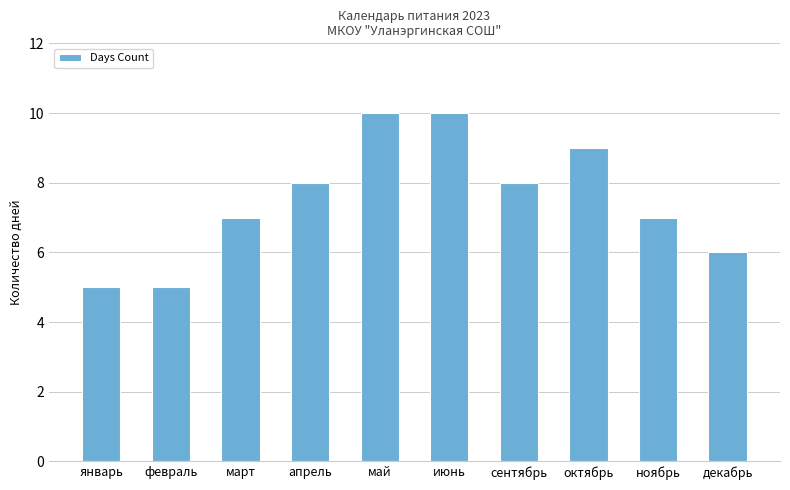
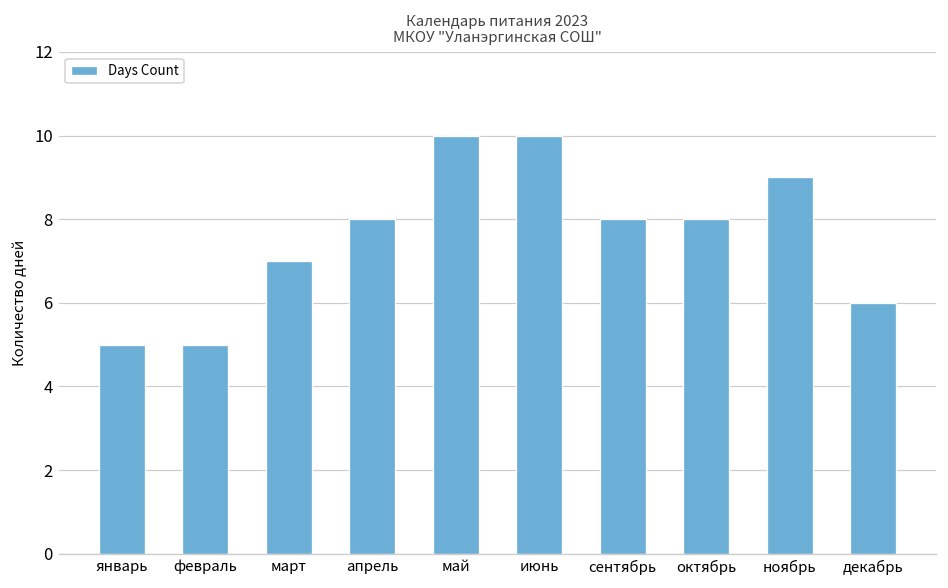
октябрь: 9 -> 8
ноябрь: 7 -> 9
